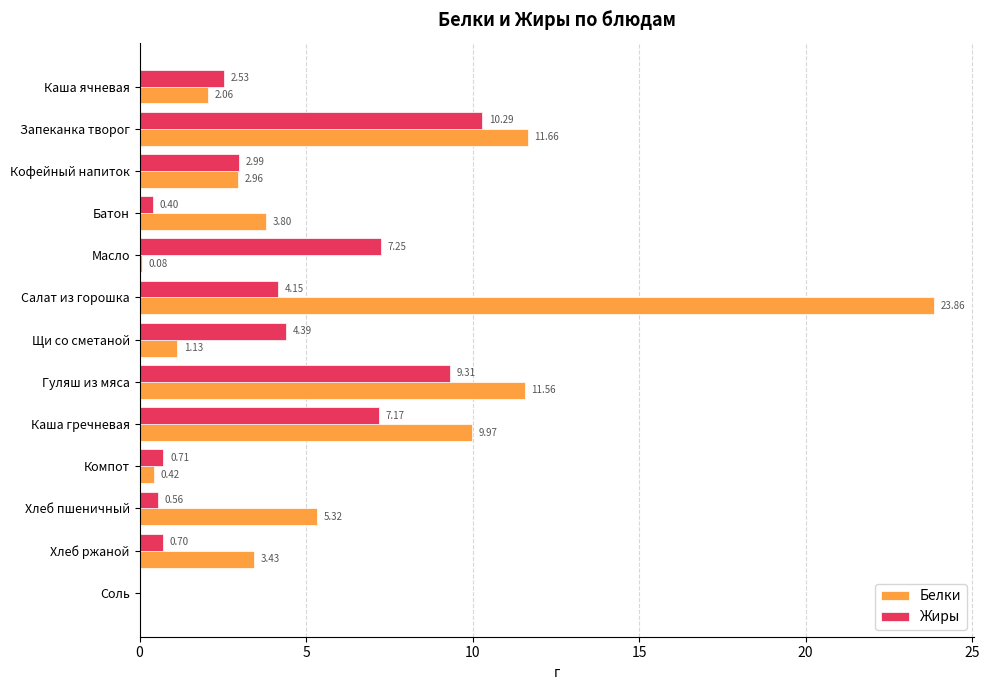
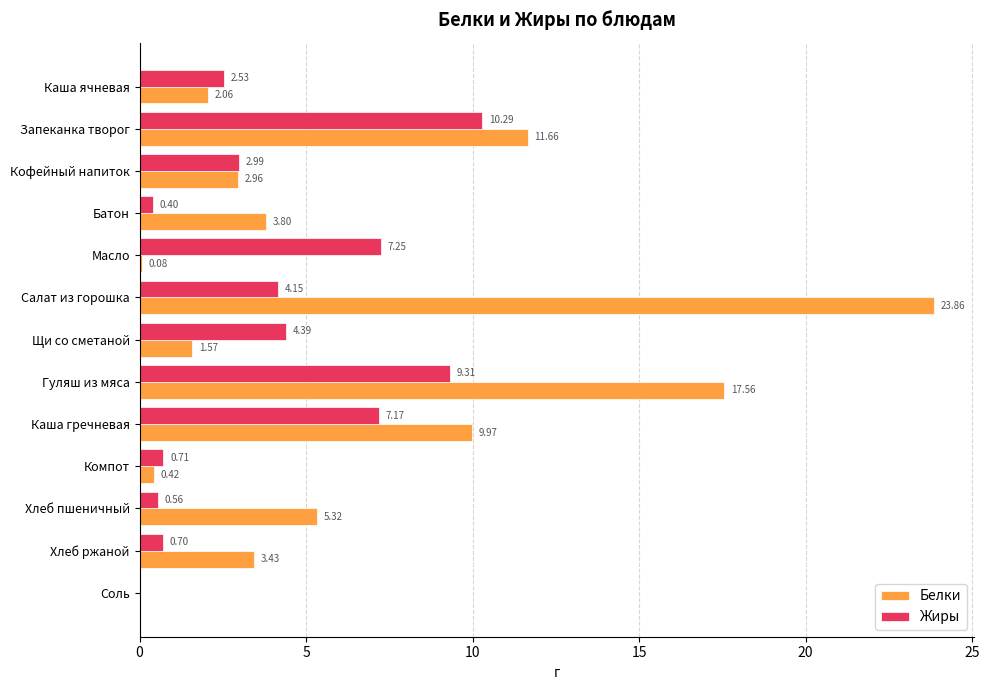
Белки, Щи со сметаной: 1.13 -> 1.57
Белки, Гуляш из мяса: 11.56 -> 17.56
